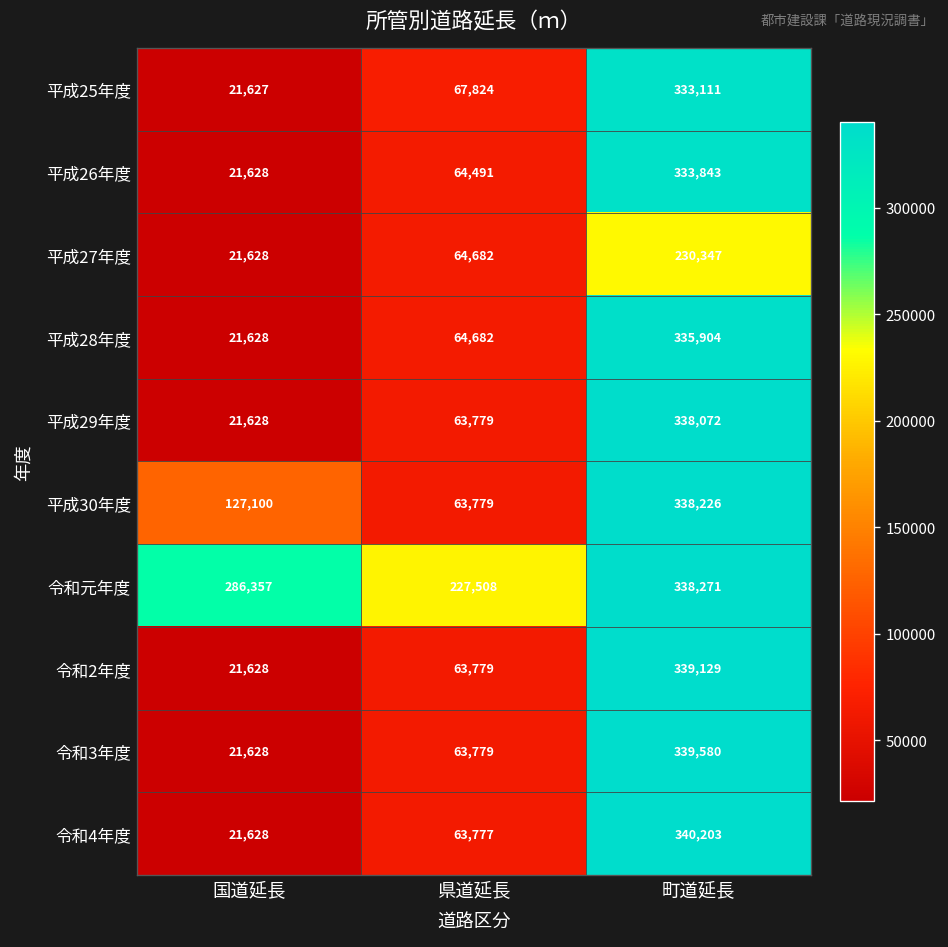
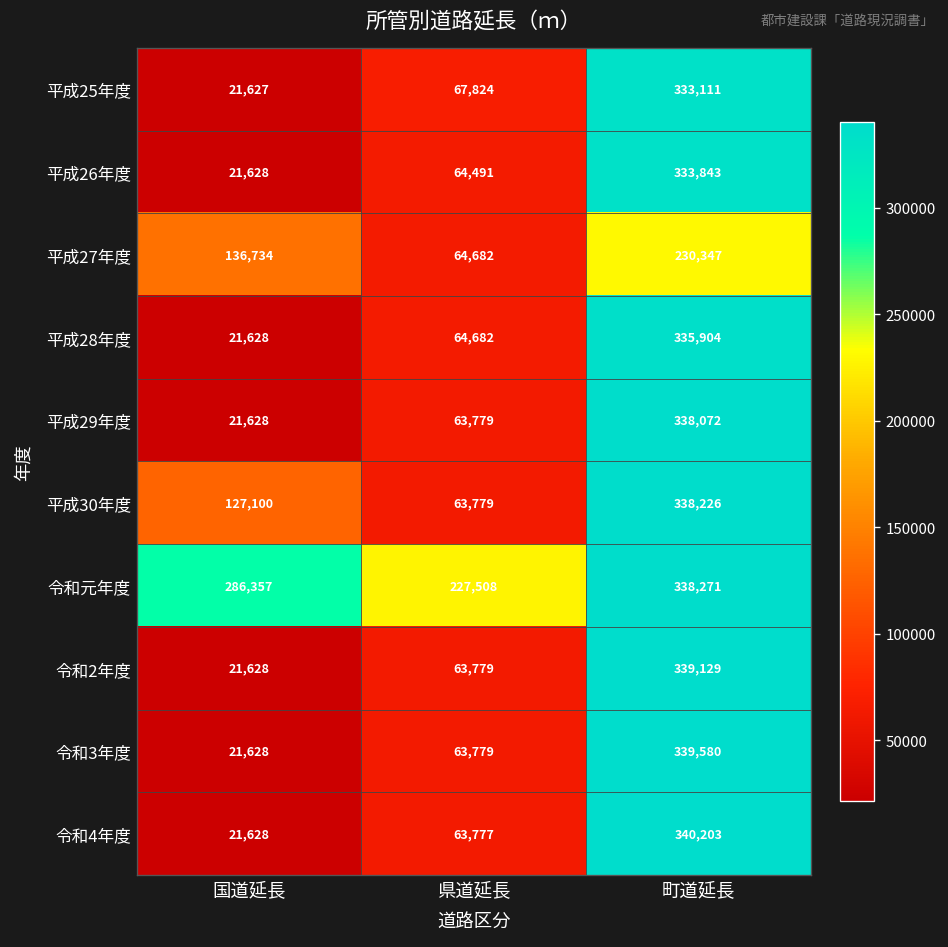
平成27年度, 国道延長: 21,628 -> 136,734
